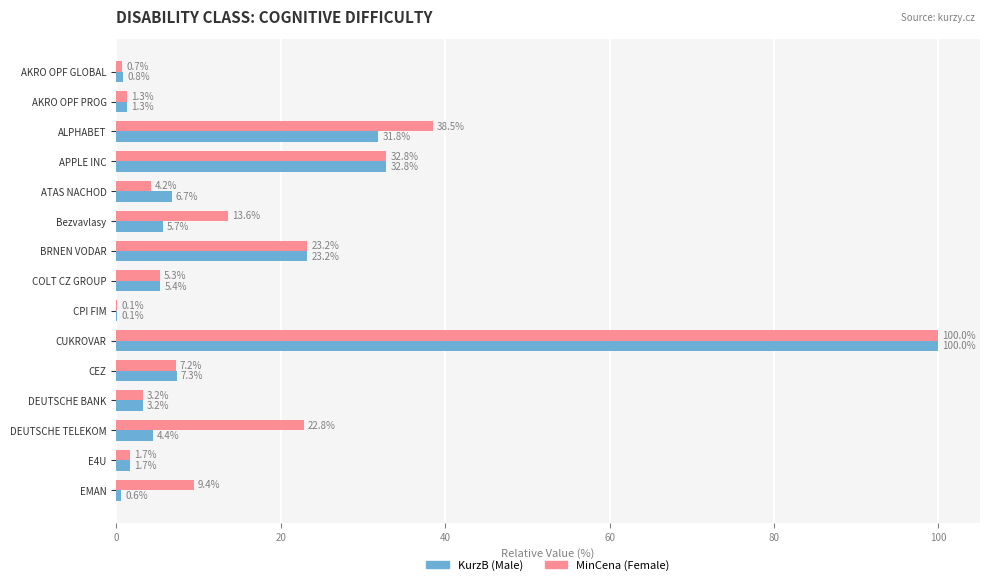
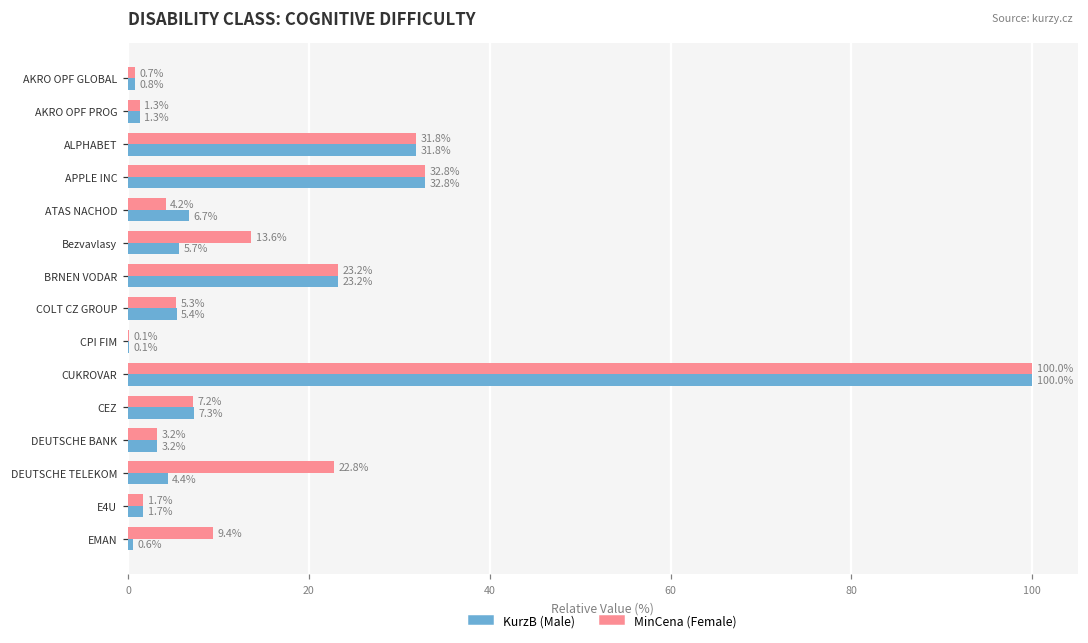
MinCena (Female), ALPHABET: 38.5% -> 31.8%
